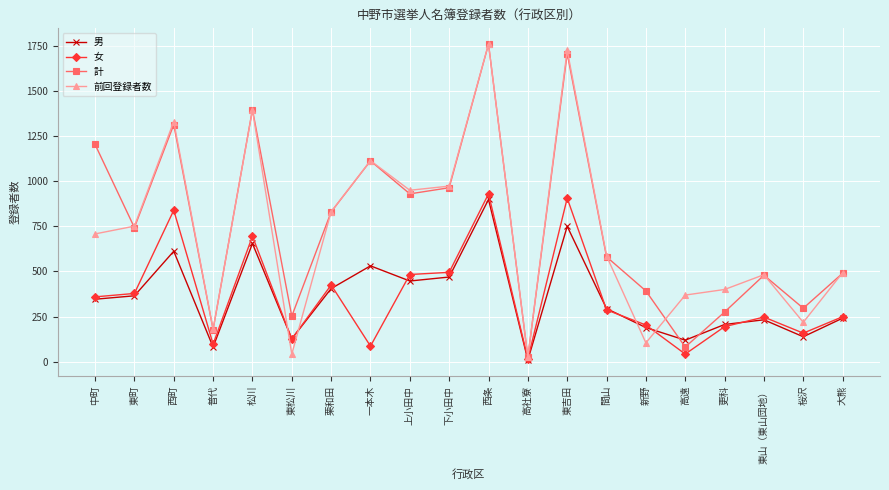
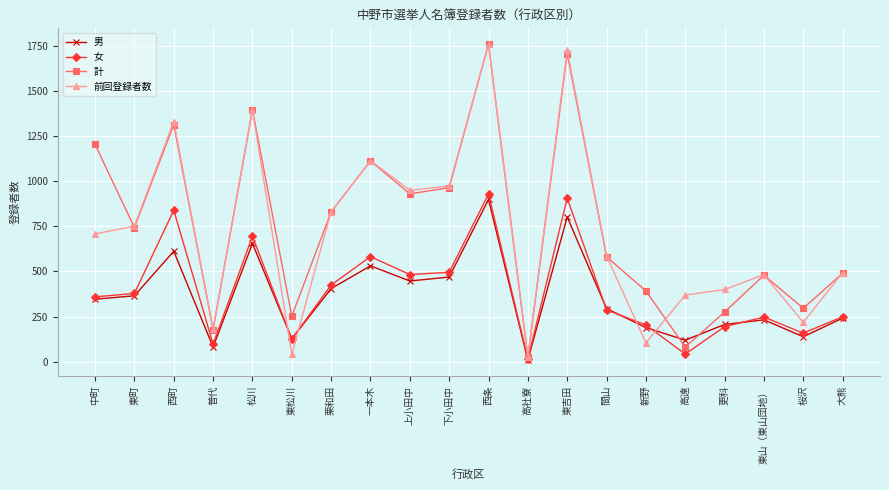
女, 一本木: 90 -> 580
男, 東吉田: 750 -> 800
